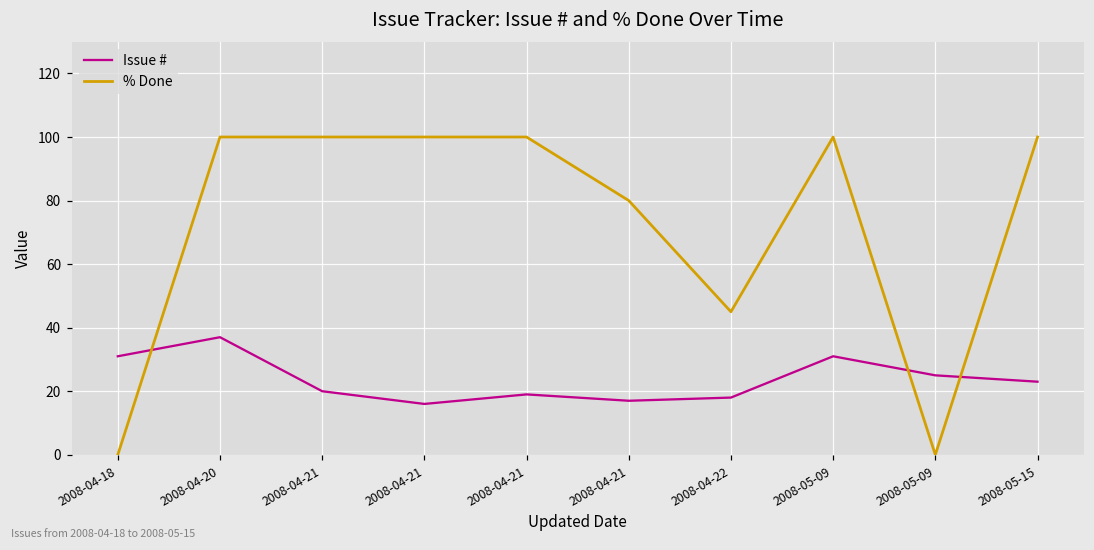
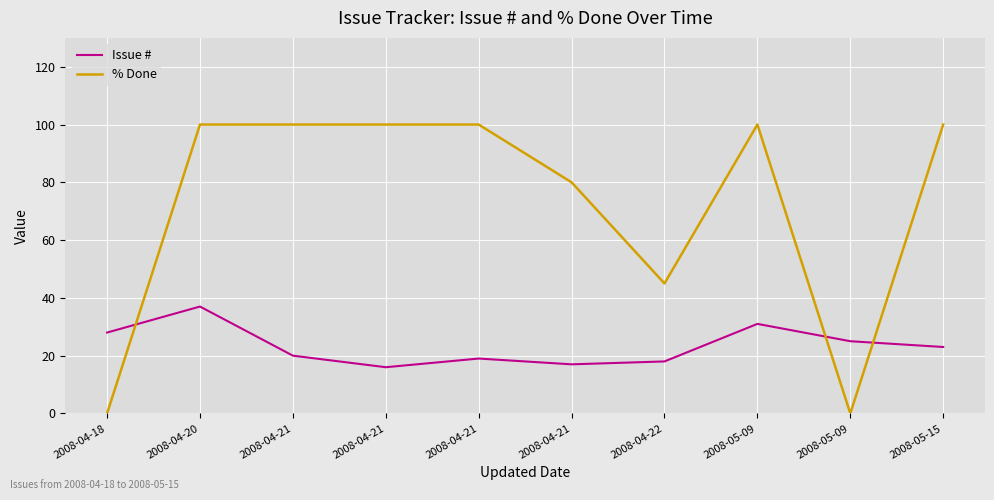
Issue #, 2008-04-18: 31 -> 28
